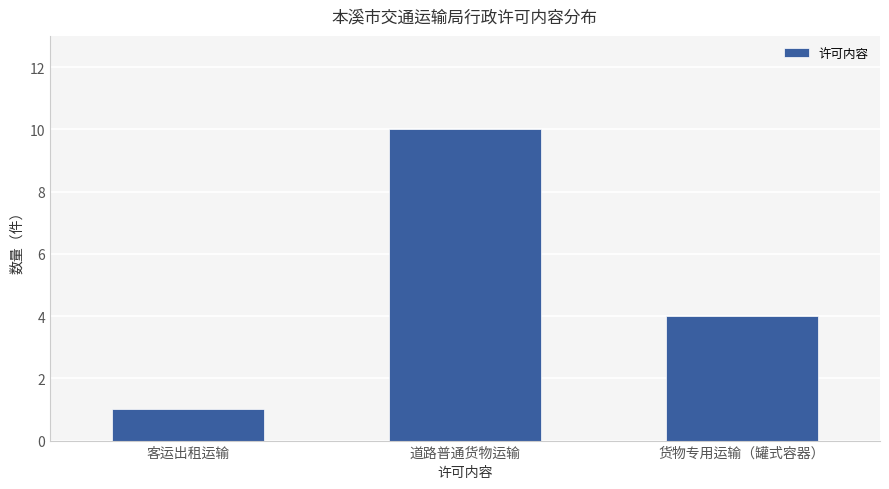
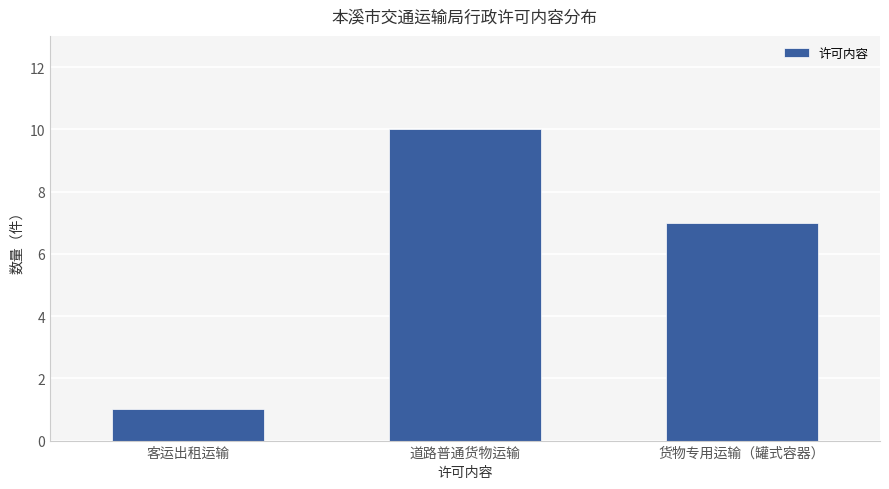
货物专用运输（罐式容器）: 4 -> 7
